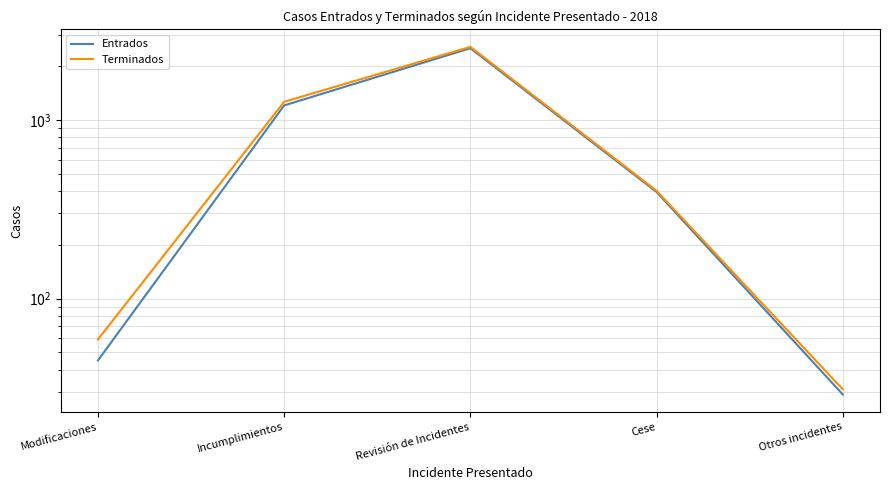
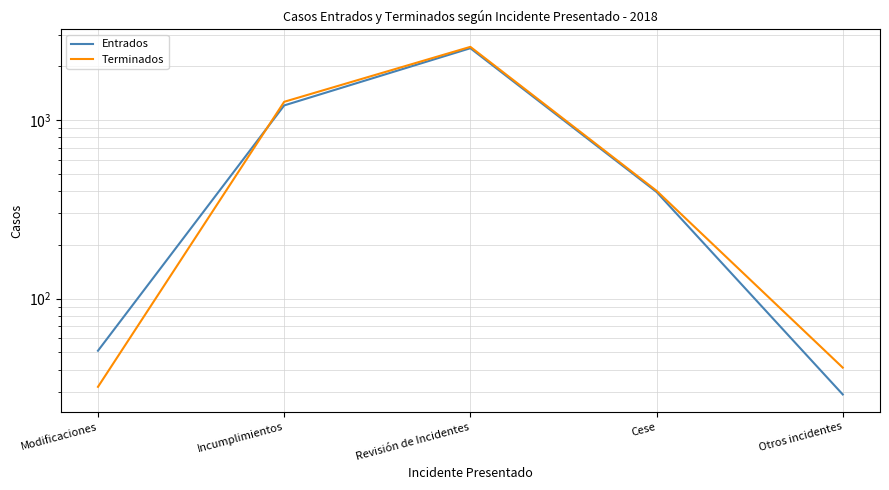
Entrados, Modificaciones: 45 -> 51
Terminados, Modificaciones: 59 -> 32
Terminados, Otros incidentes: 31 -> 41
